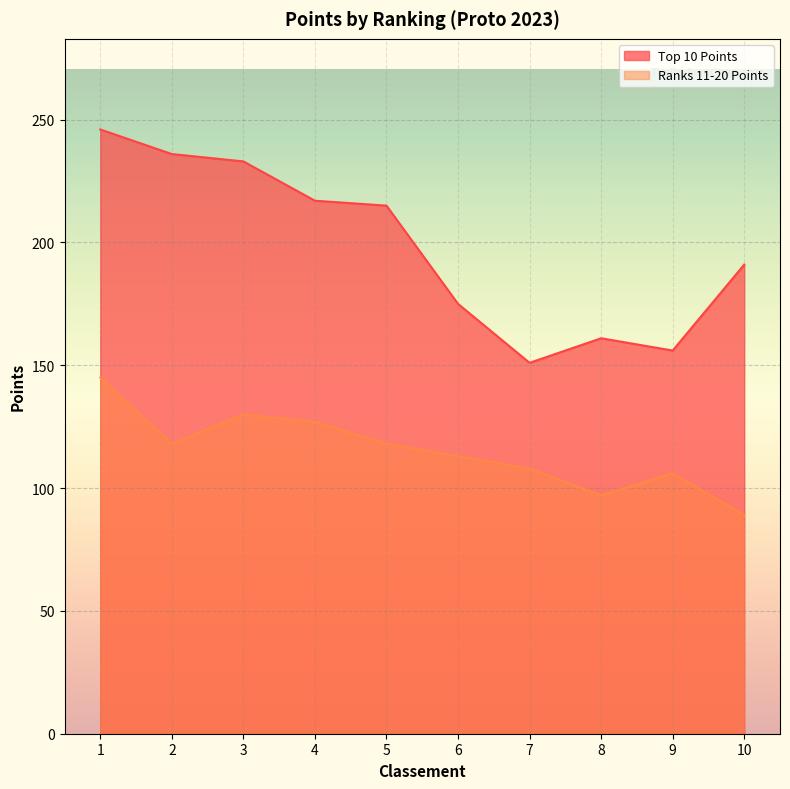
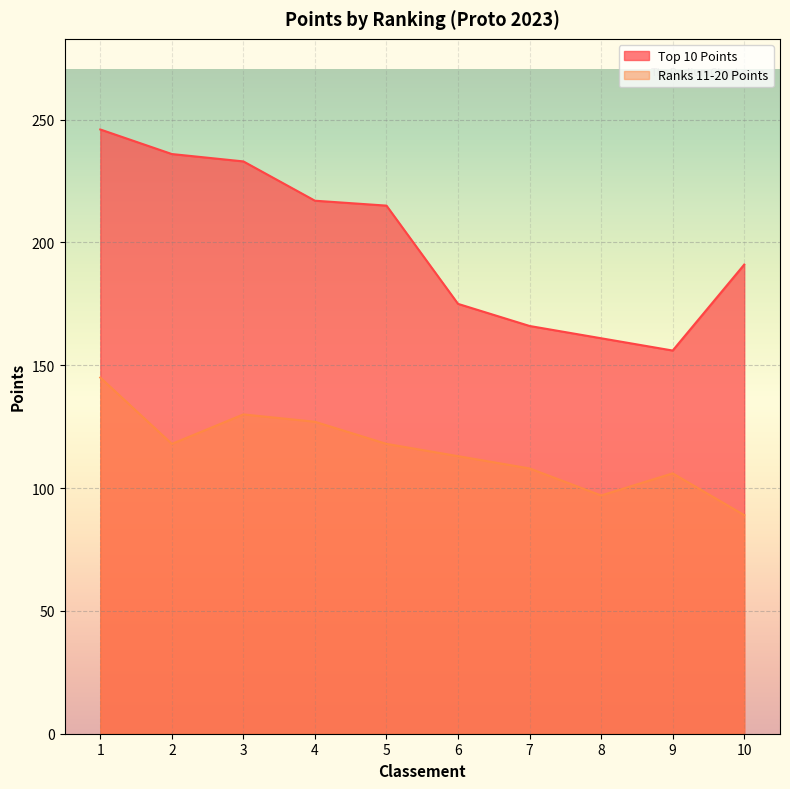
Top 10 Points, 7: 151 -> 166
